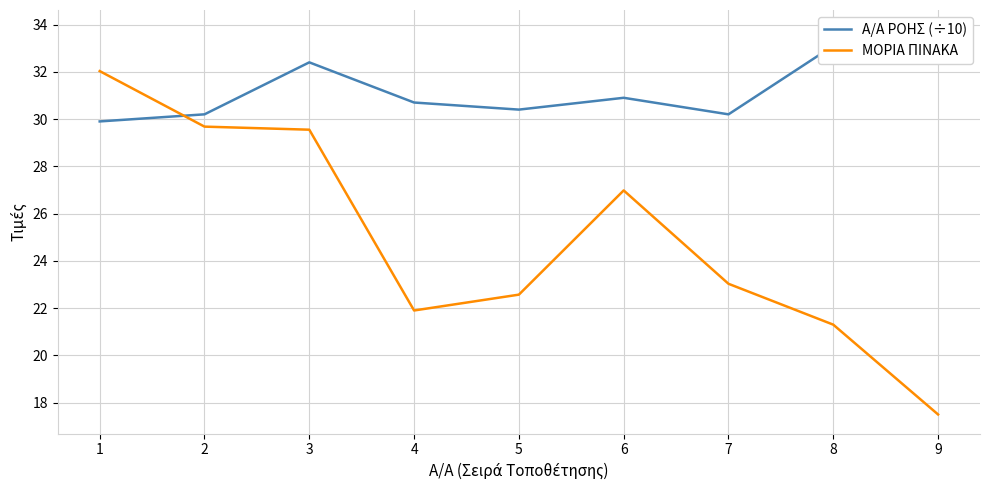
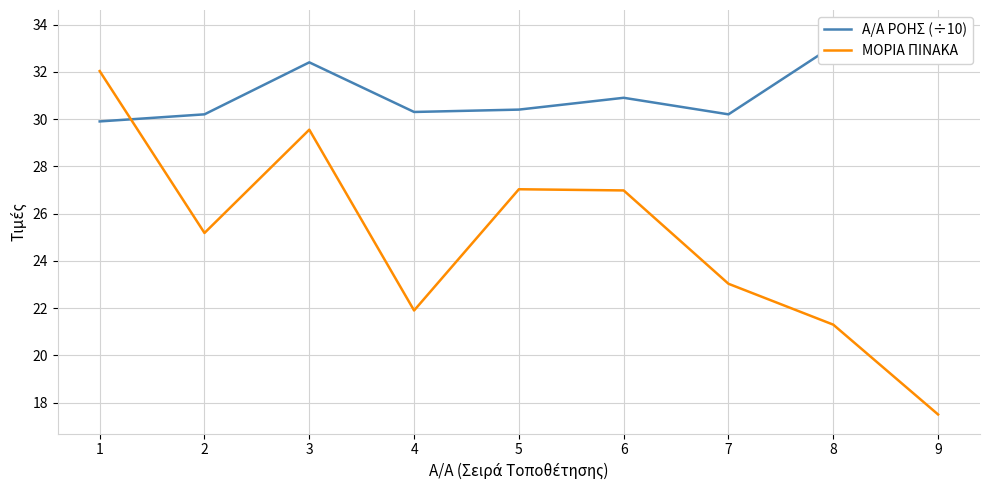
ΜΟΡΙΑ ΠΙΝΑΚΑ, 2: 29.7 -> 25.2
Α/Α ΡΟΗΣ (÷10), 4: 30.7 -> 30.3
ΜΟΡΙΑ ΠΙΝΑΚΑ, 5: 22.6 -> 27.0
